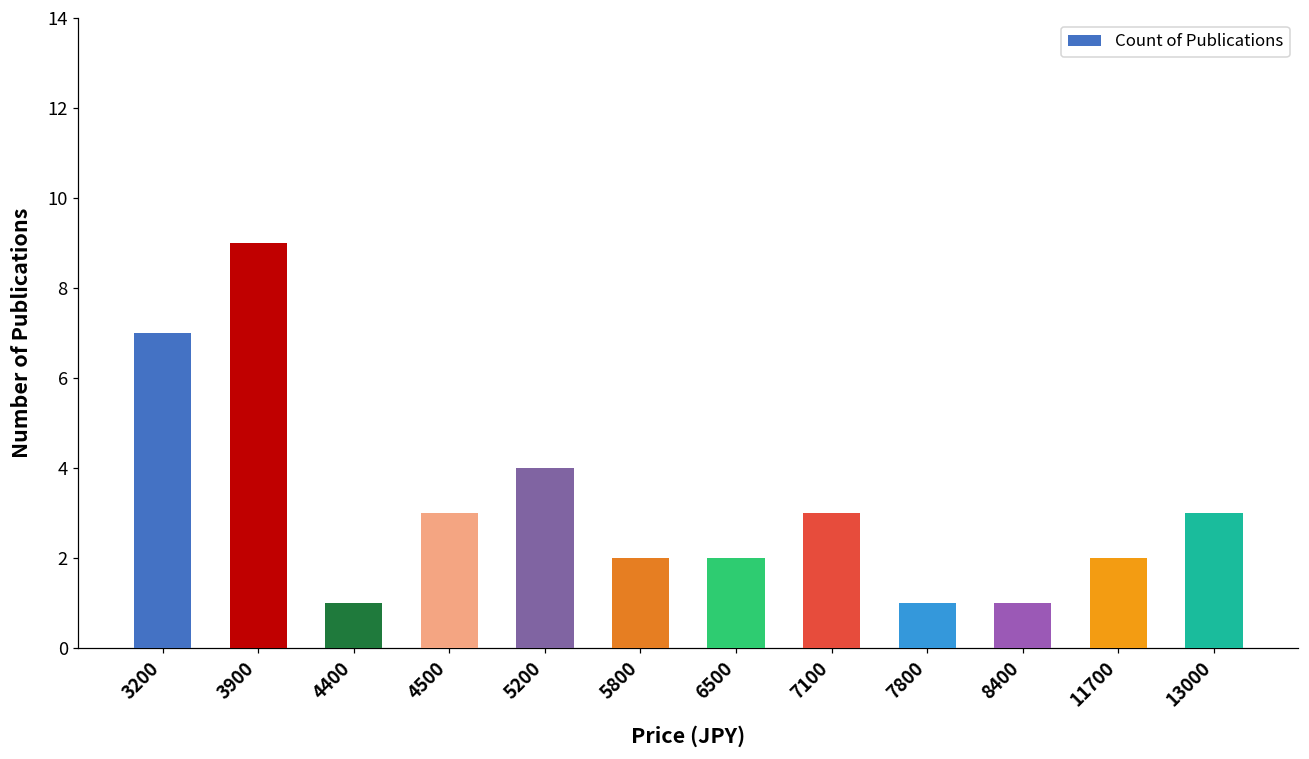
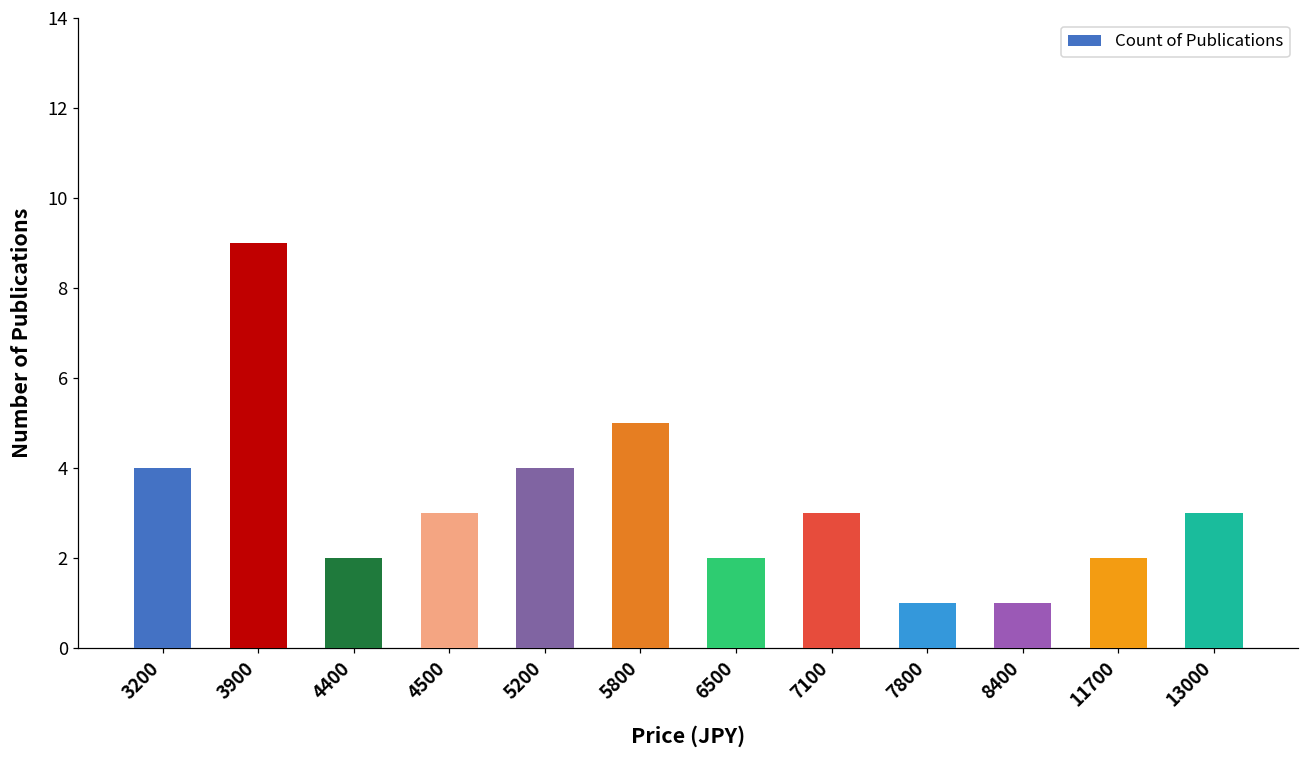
3200: 7 -> 4
4400: 1 -> 2
5800: 2 -> 5
